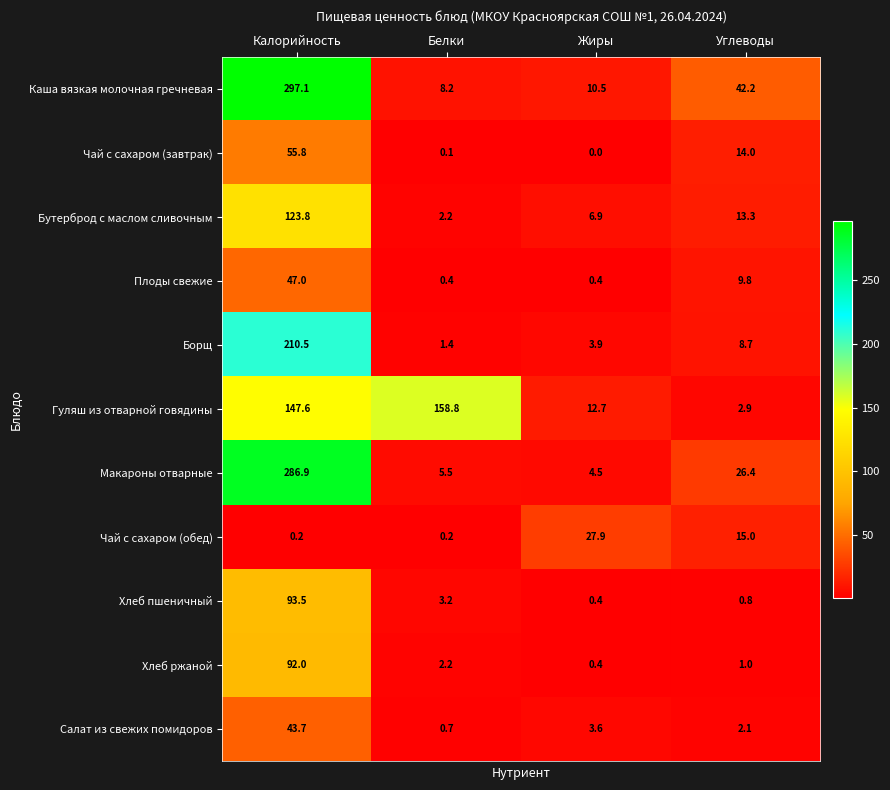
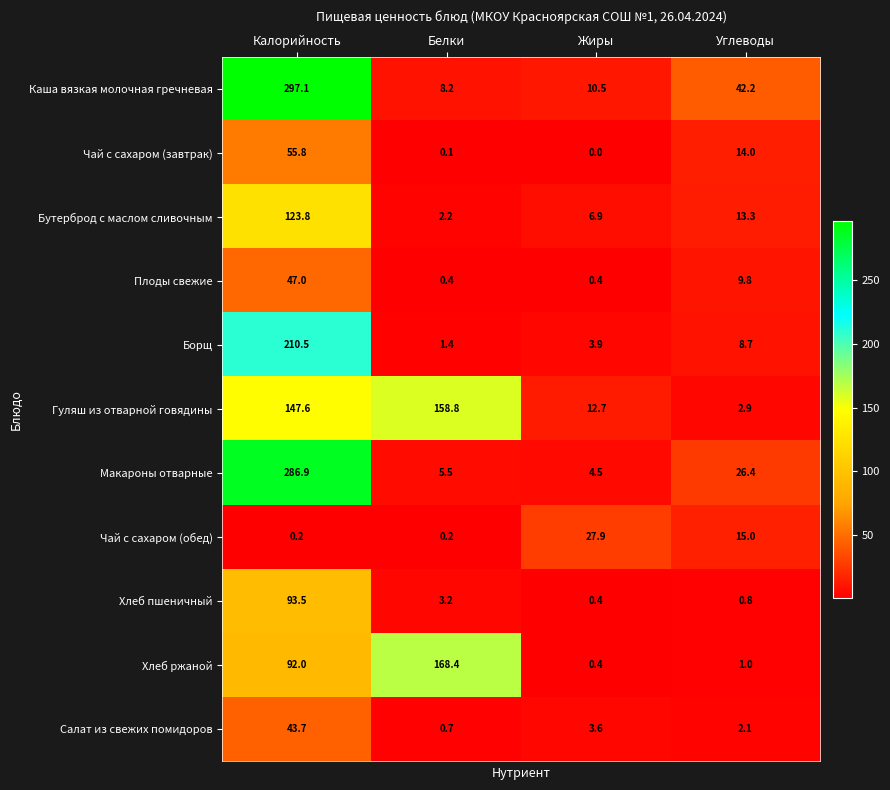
Хлеб ржаной, Белки: 2.2 -> 168.4
